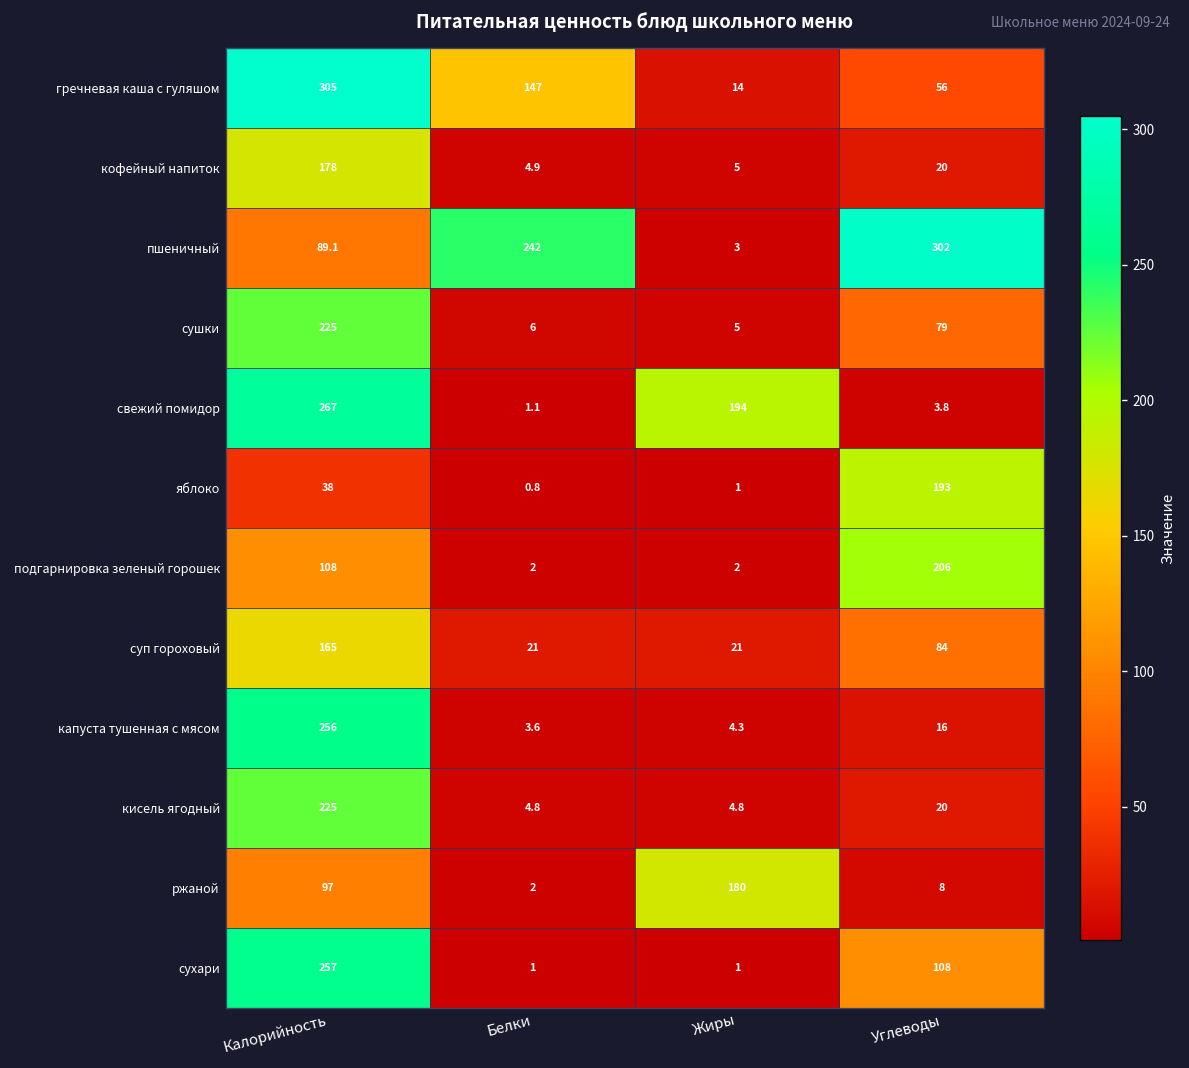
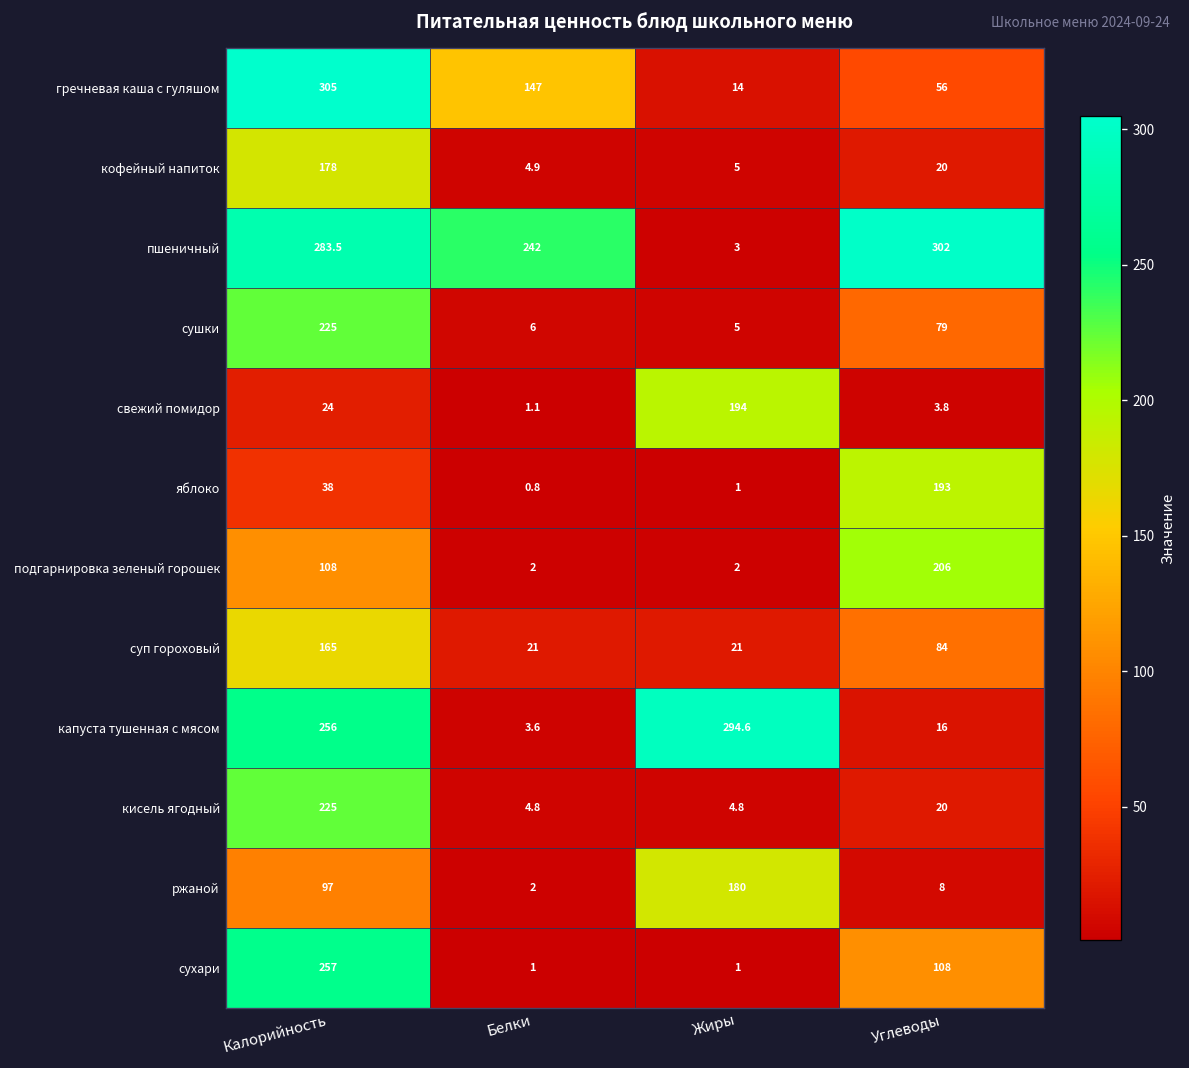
пшеничный, Калорийность: 89.1 -> 283.5
свежий помидор, Калорийность: 267 -> 24
капуста тушенная с мясом, Жиры: 4.3 -> 294.6
